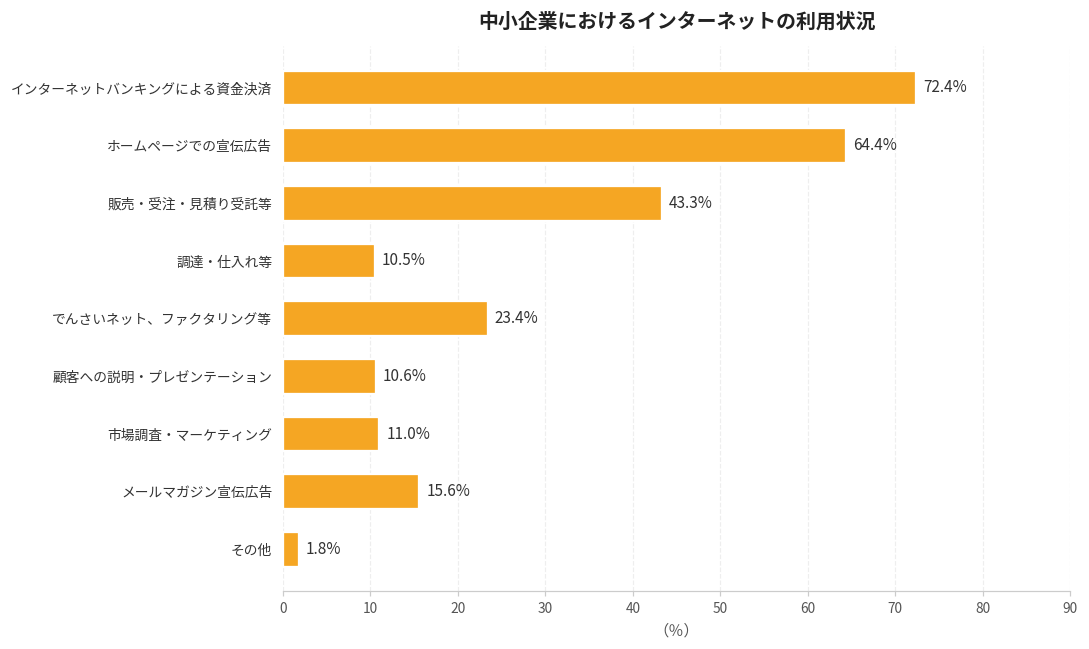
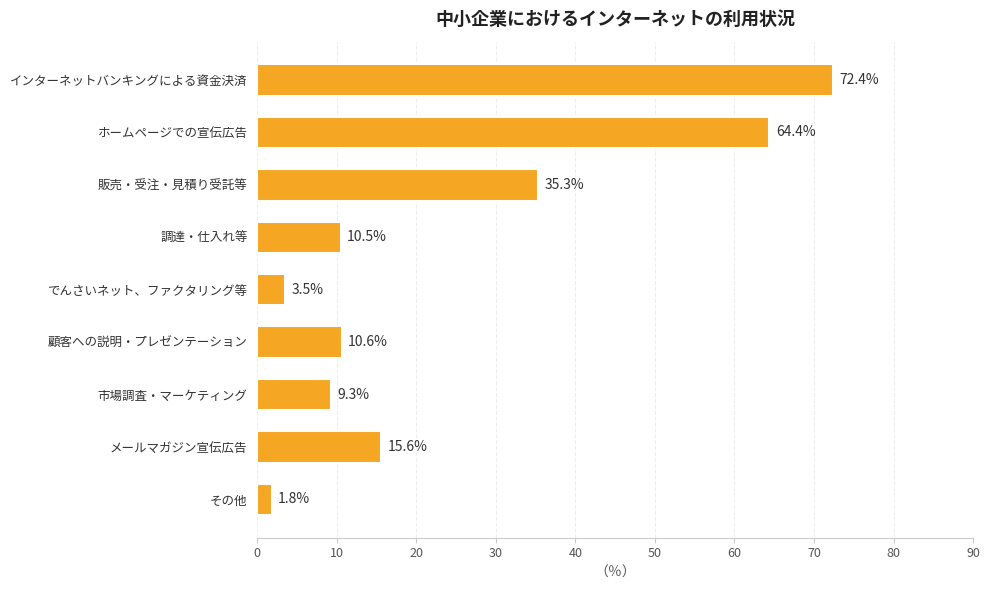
販売・受注・見積り受託等: 43.3% -> 35.3%
でんさいネット、ファクタリング等: 23.4% -> 3.5%
市場調査・マーケティング: 11.0% -> 9.3%
